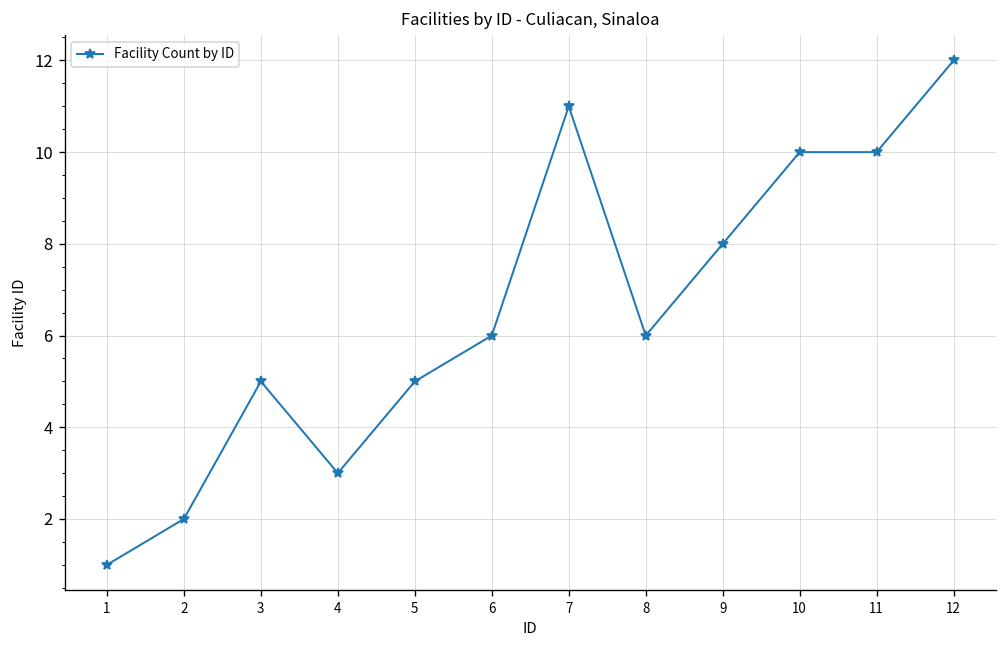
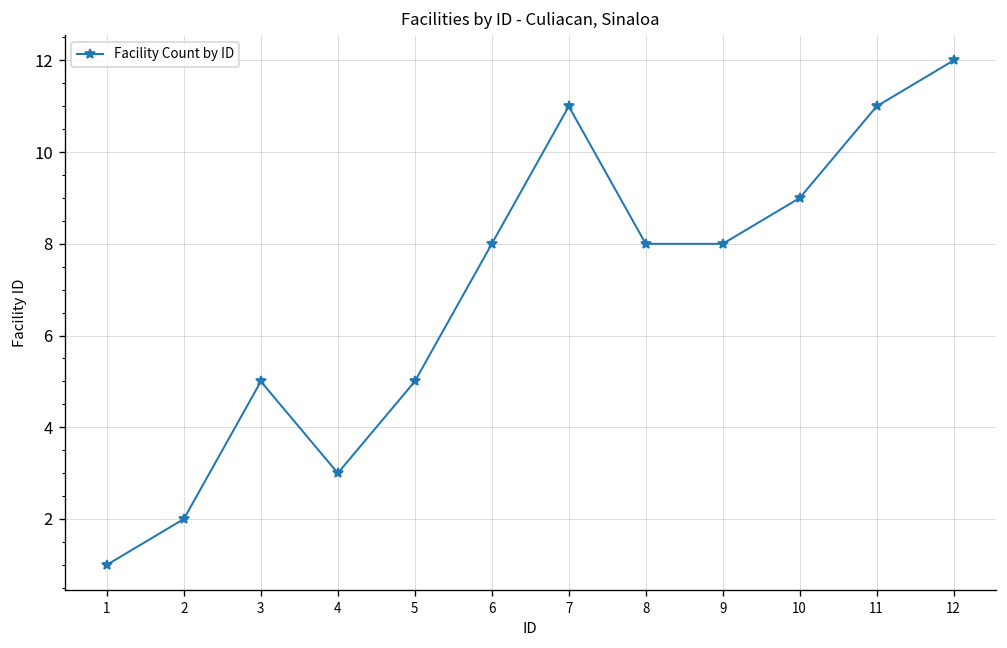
6: 6 -> 8
8: 6 -> 8
10: 10 -> 9
11: 10 -> 11
